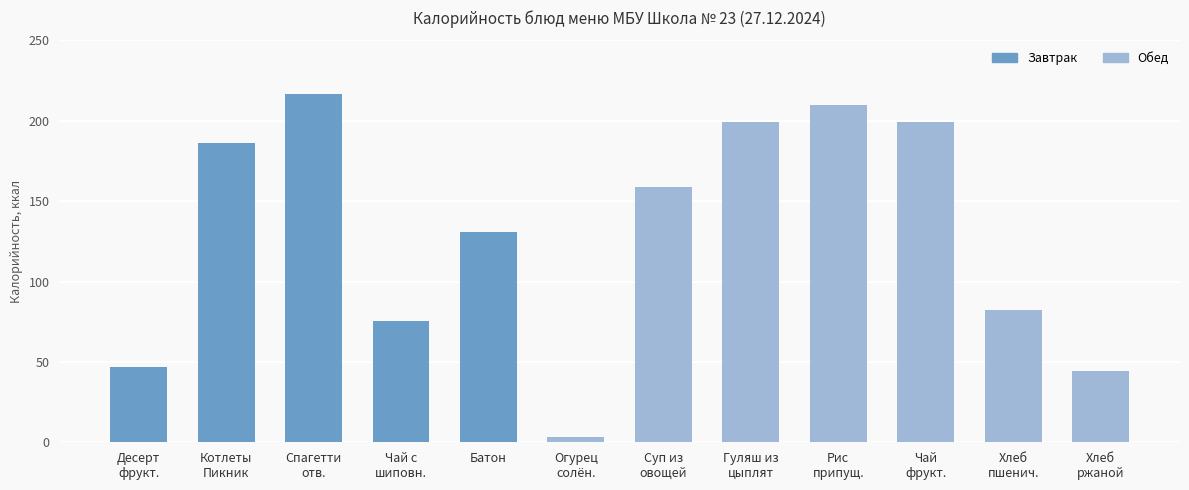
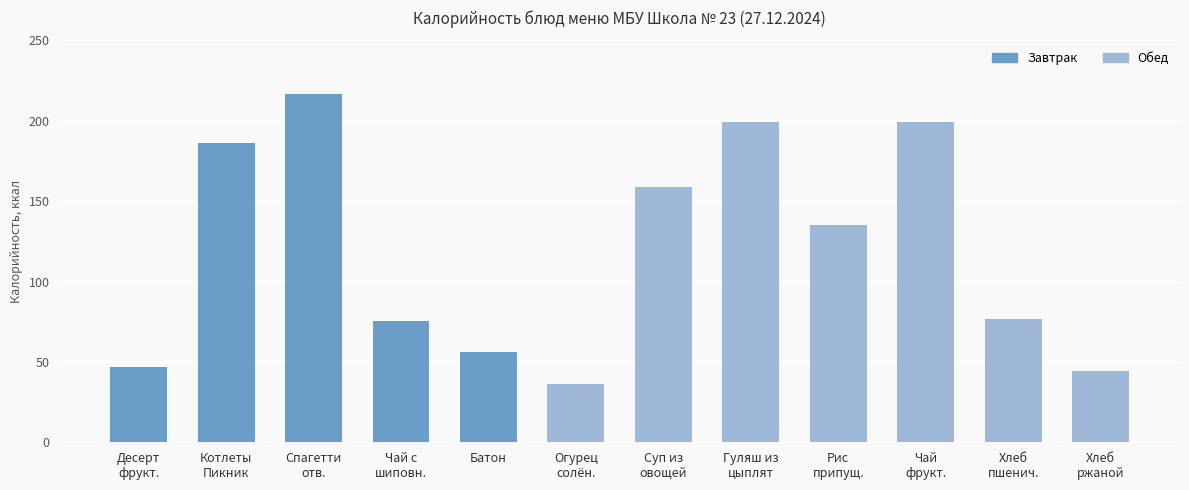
Батон: 131 -> 56
Огурец солён.: 3 -> 36
Рис припущ.: 210 -> 135
Хлеб пшенич.: 82 -> 77
